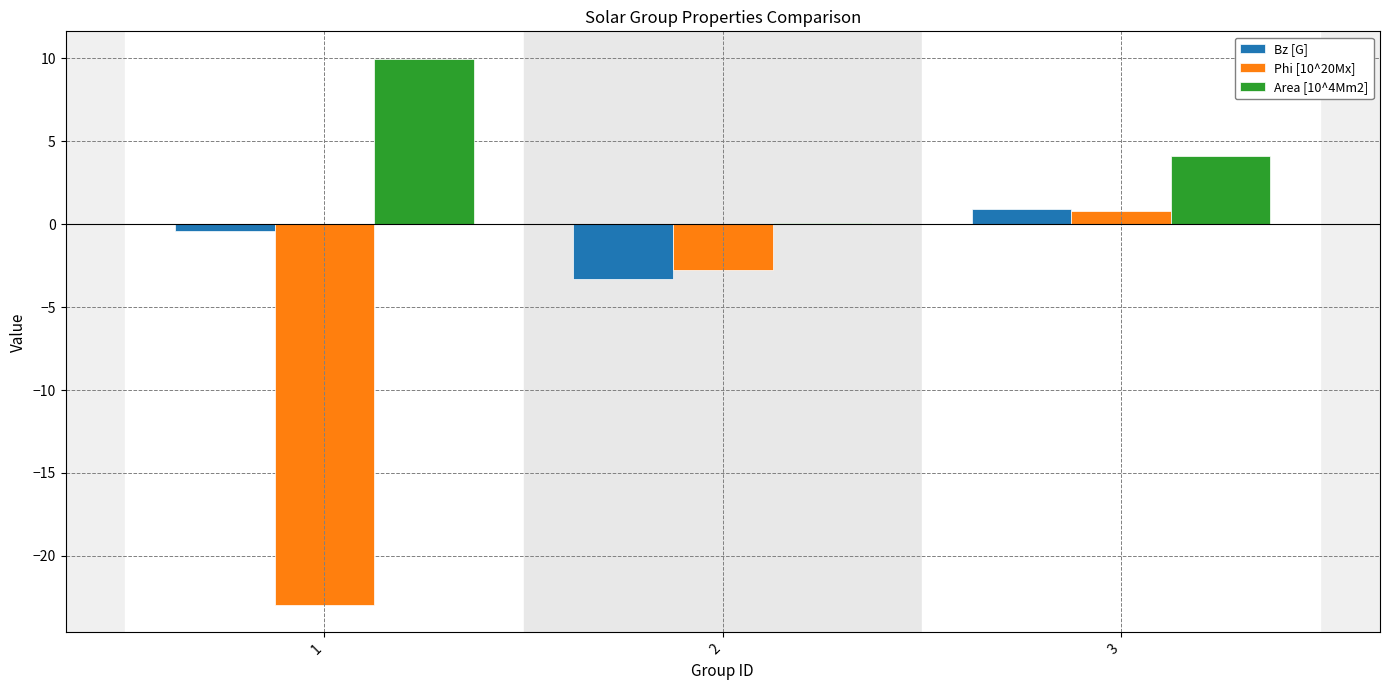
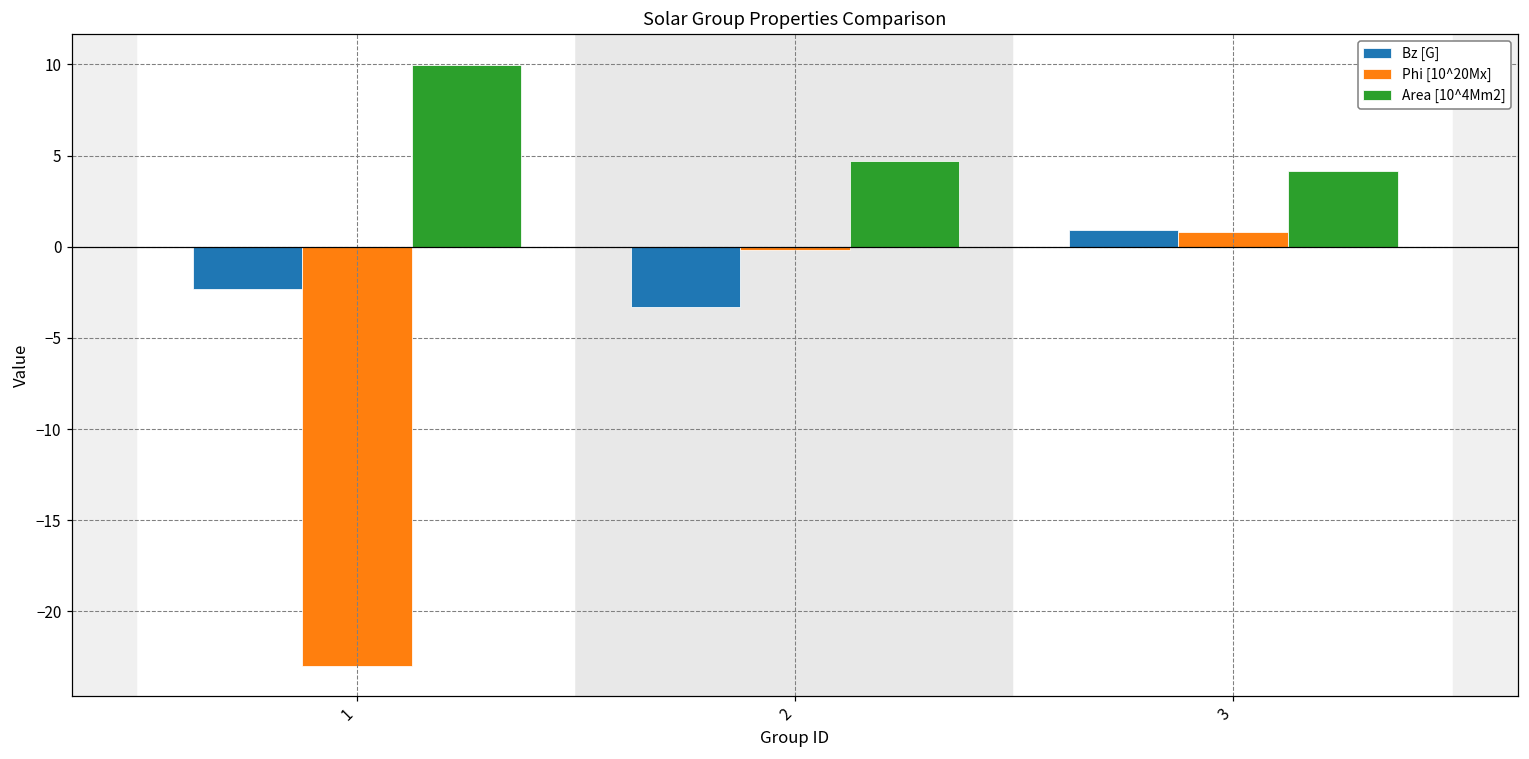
Bz [G], 1: -0.4 -> -2.3
Phi [10^20Mx], 2: -2.7 -> -0.2
Area [10^4Mm2], 2: 0.1 -> 4.7
